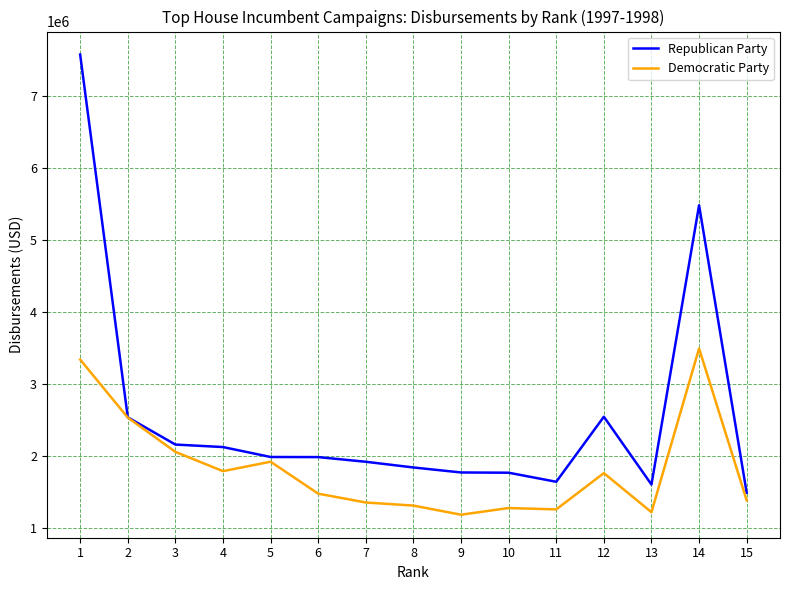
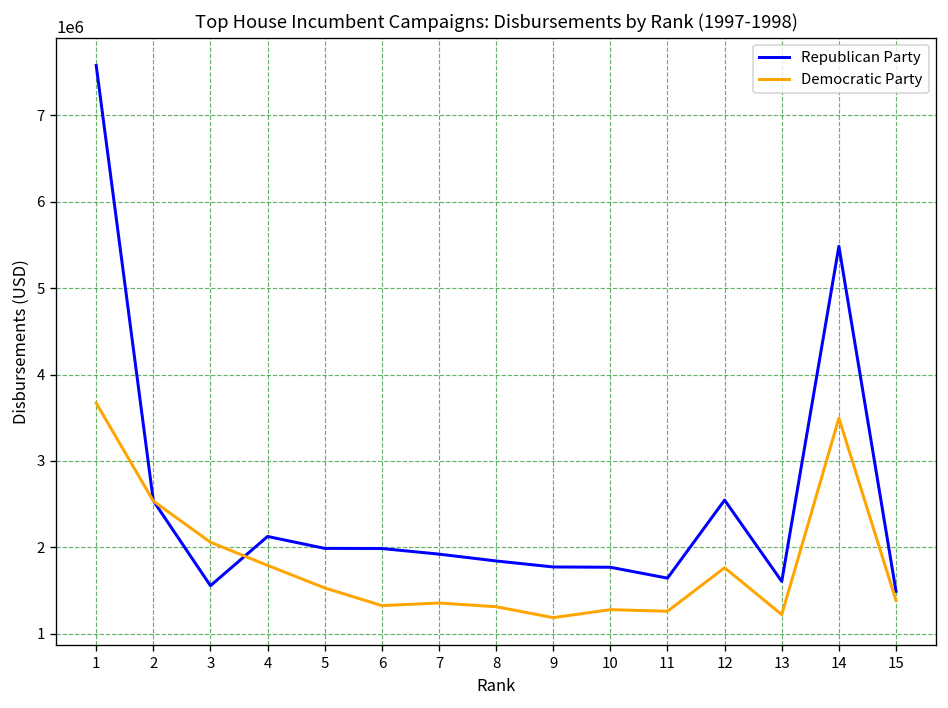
Democratic Party, 1: 3300000 -> 3700000
Republican Party, 3: 2200000 -> 1600000
Democratic Party, 5: 1900000 -> 1500000
Democratic Party, 6: 1500000 -> 1300000
